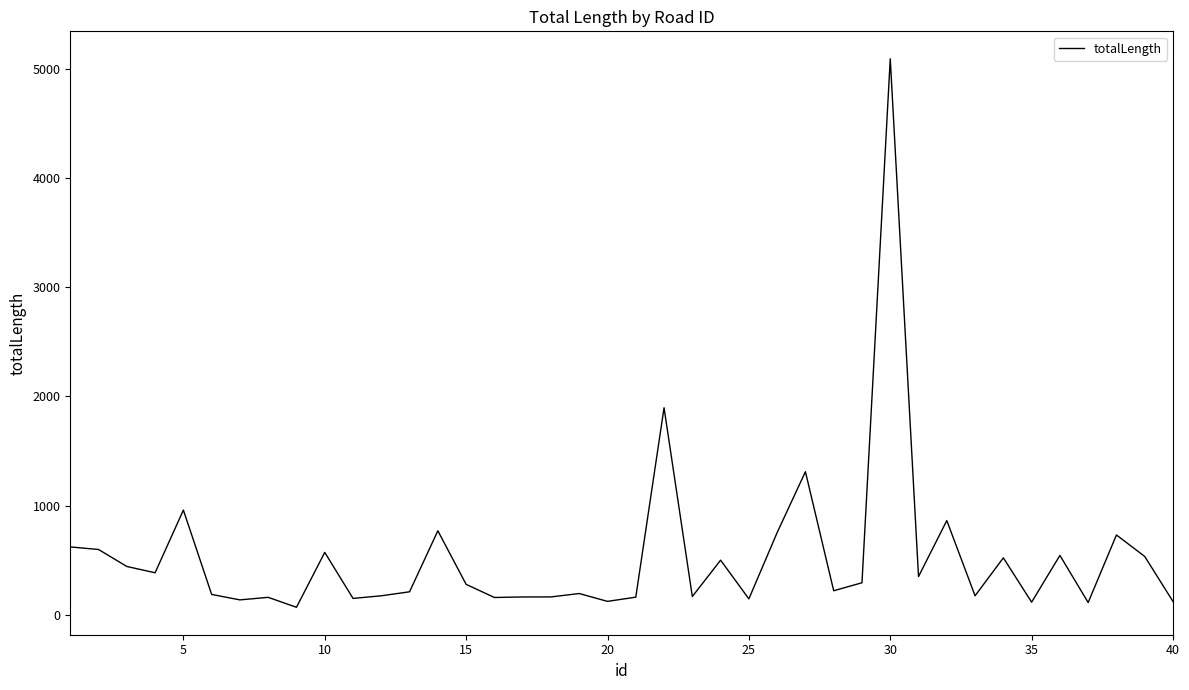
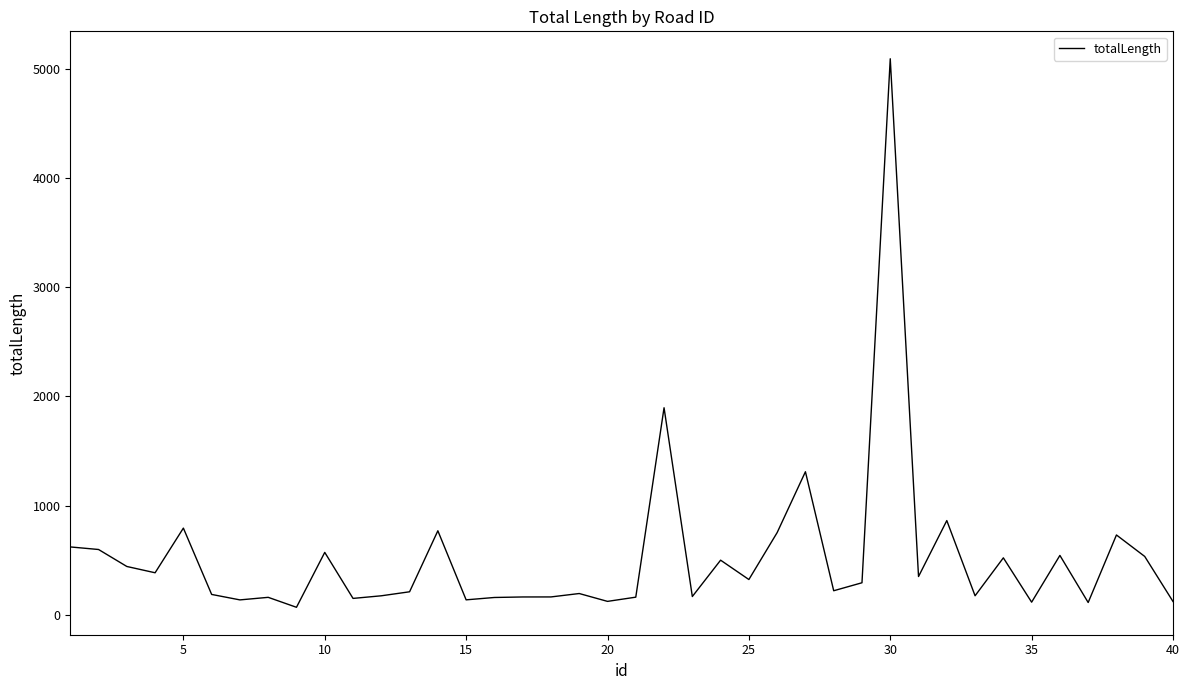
5: 960 -> 790
15: 280 -> 140
25: 150 -> 320
